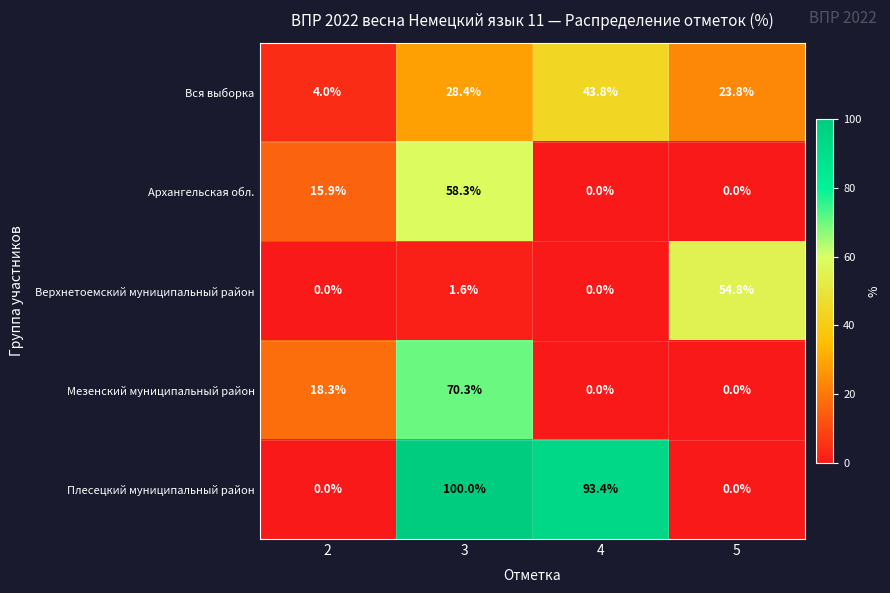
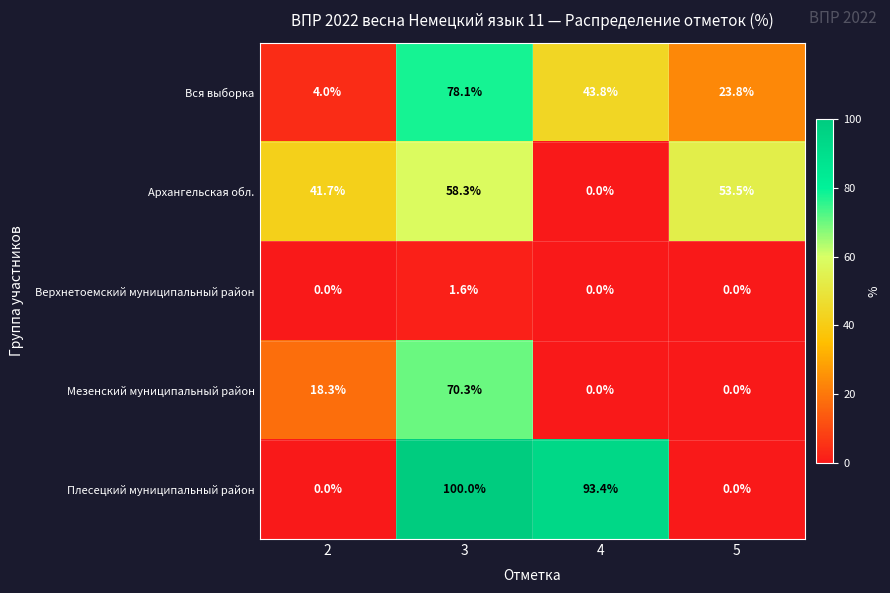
Вся выборка, 3: 28.4% -> 78.1%
Архангельская обл., 2: 15.9% -> 41.7%
Архангельская обл., 5: 0.0% -> 53.5%
Верхнетоемский муниципальный район, 5: 54.8% -> 0.0%
